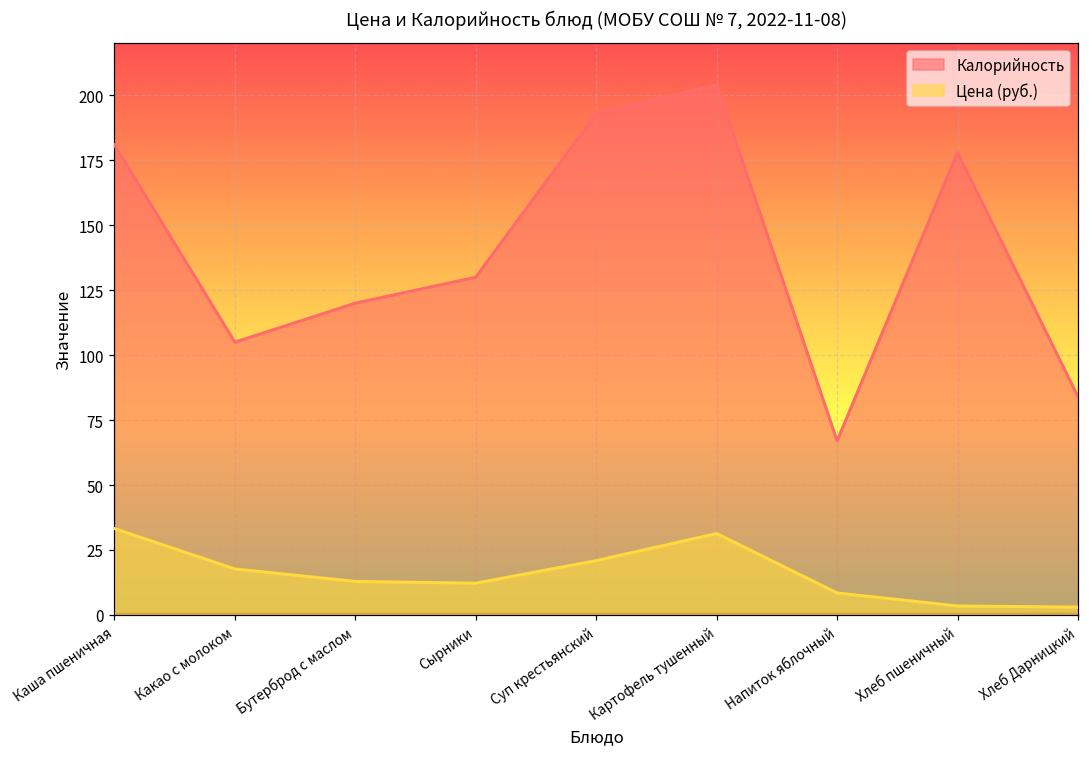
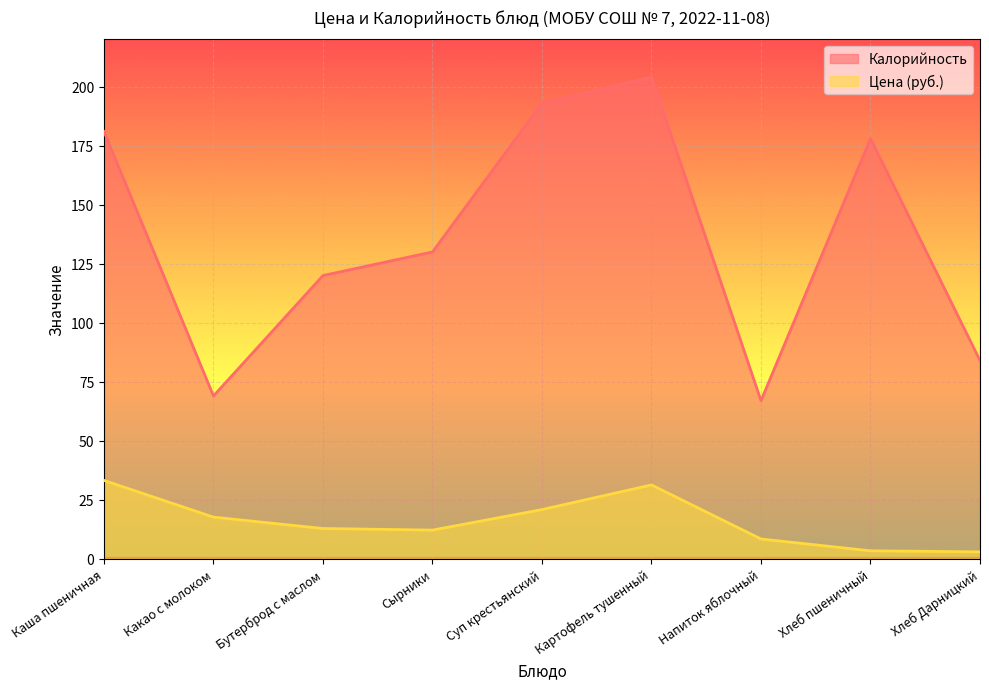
Калорийность, Какао с молоком: 105 -> 69
